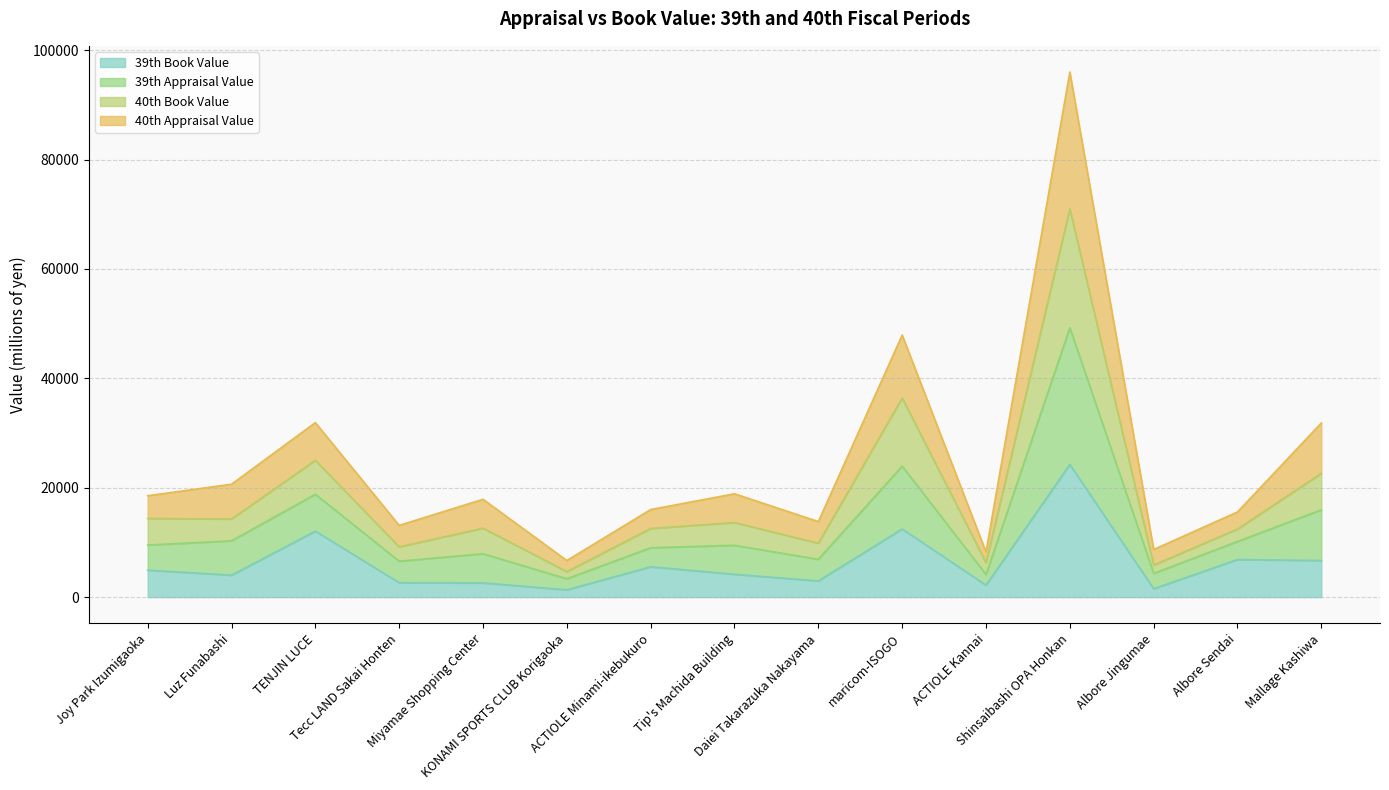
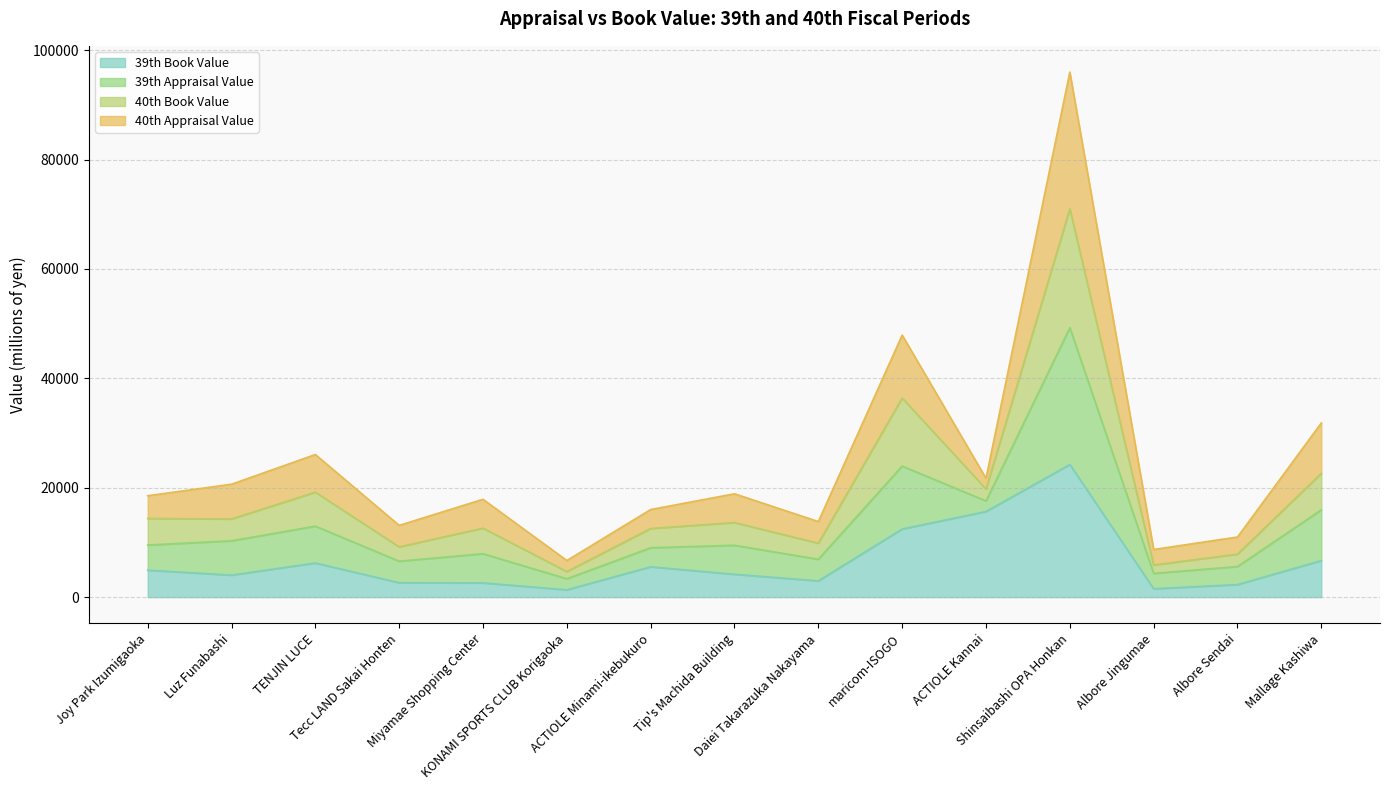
39th Book Value, TENJIN LUCE: 12000 -> 6000
39th Book Value, ACTIOLE Kannai: 2000 -> 16000
39th Book Value, Albore Sendai: 7000 -> 2000
